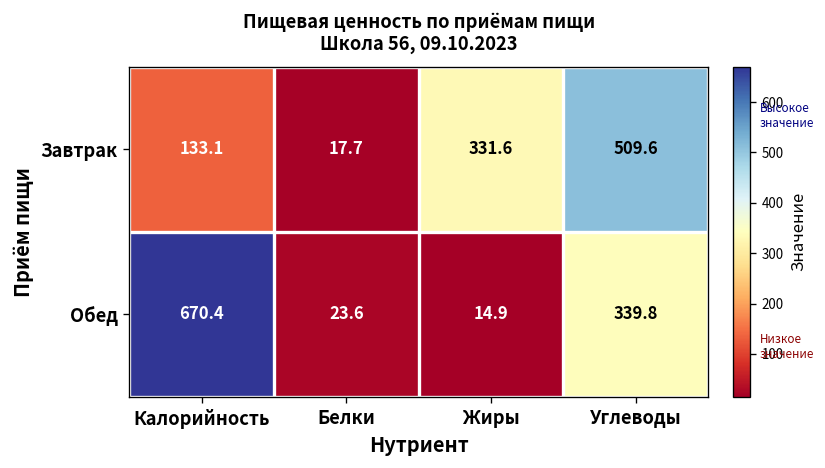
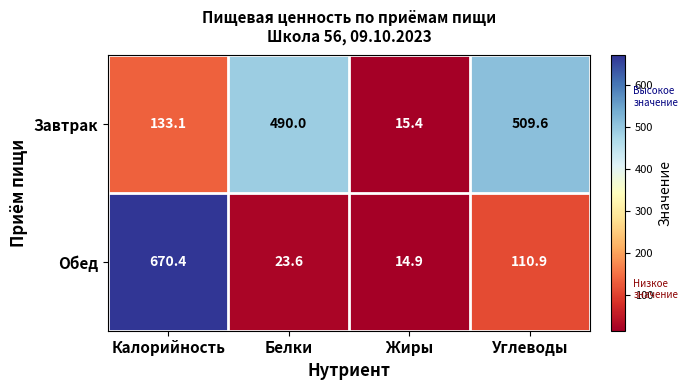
Завтрак, Белки: 17.7 -> 490.0
Завтрак, Жиры: 331.6 -> 15.4
Обед, Углеводы: 339.8 -> 110.9
